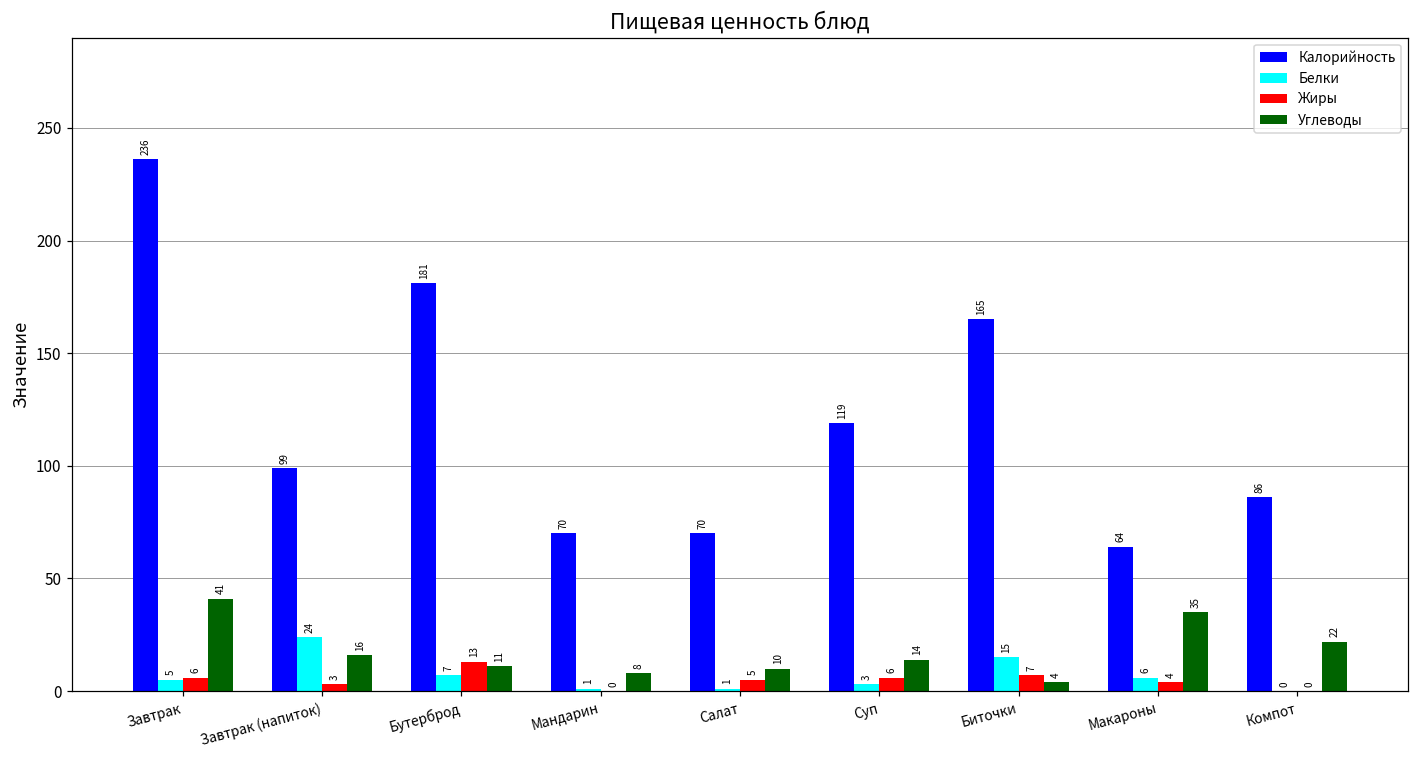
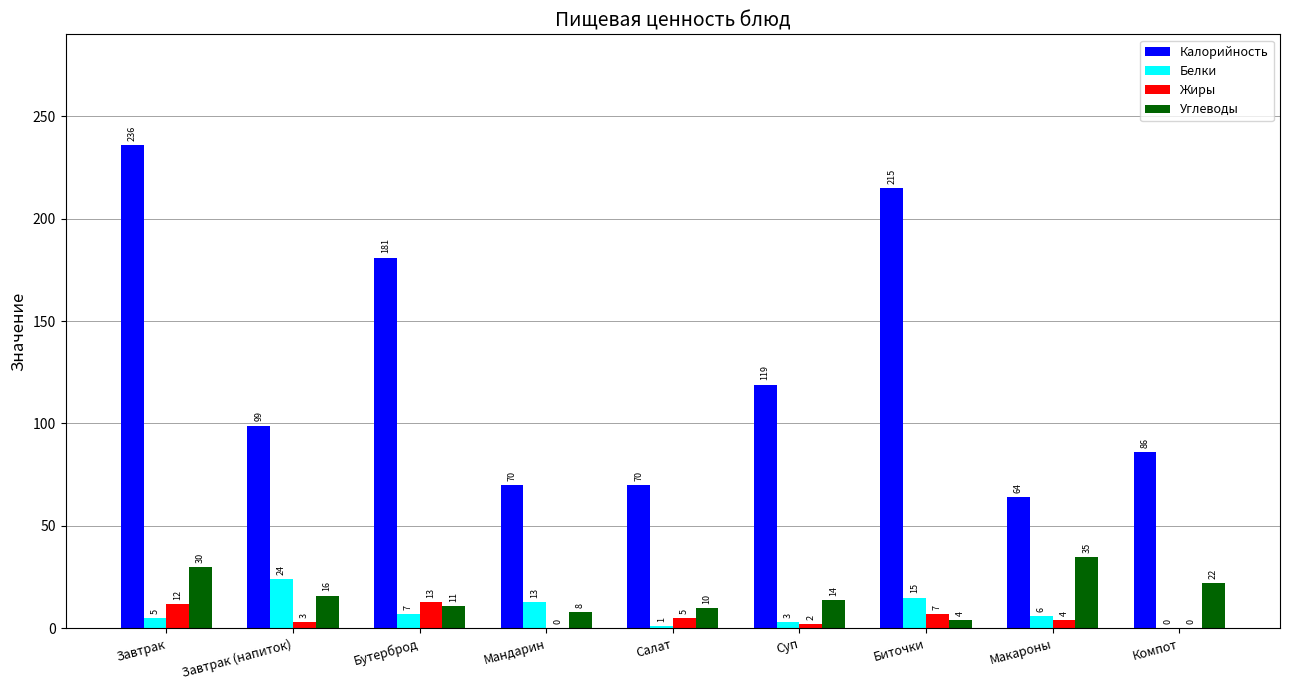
Жиры, Завтрак: 6 -> 12
Углеводы, Завтрак: 41 -> 30
Белки, Мандарин: 1 -> 13
Жиры, Суп: 6 -> 2
Калорийность, Биточки: 165 -> 215
